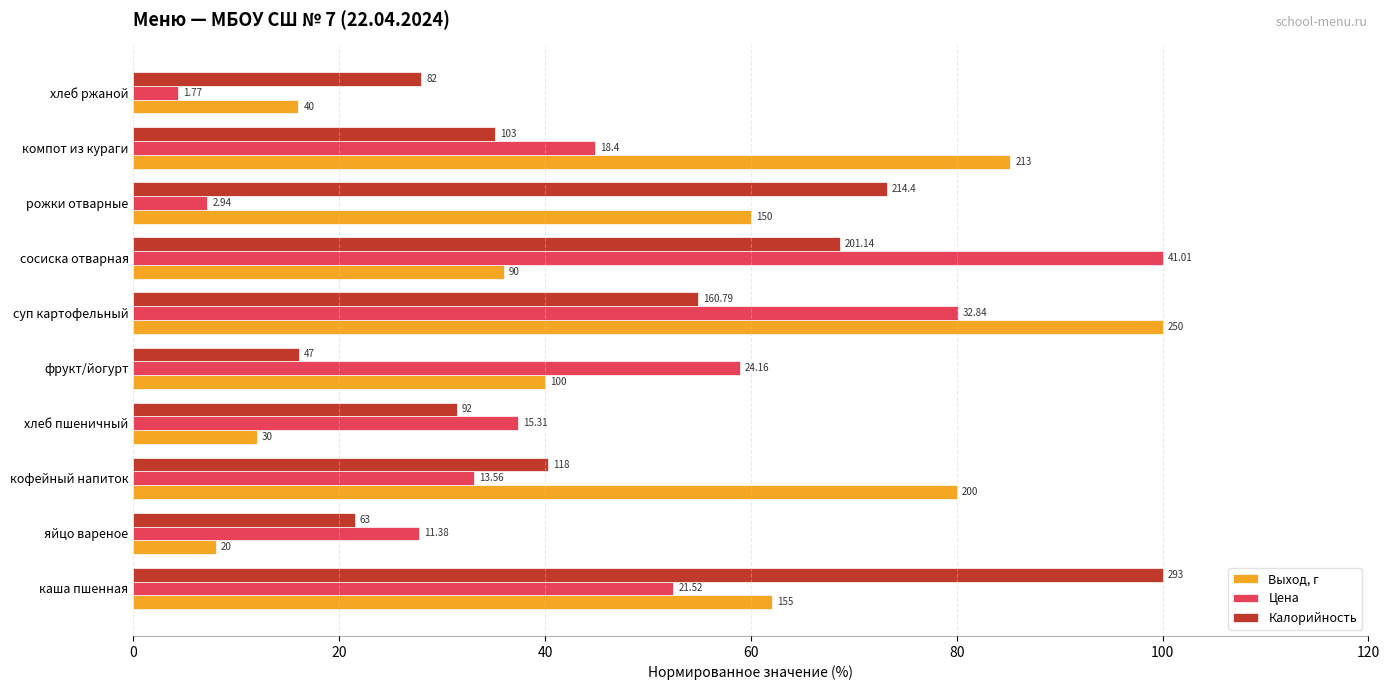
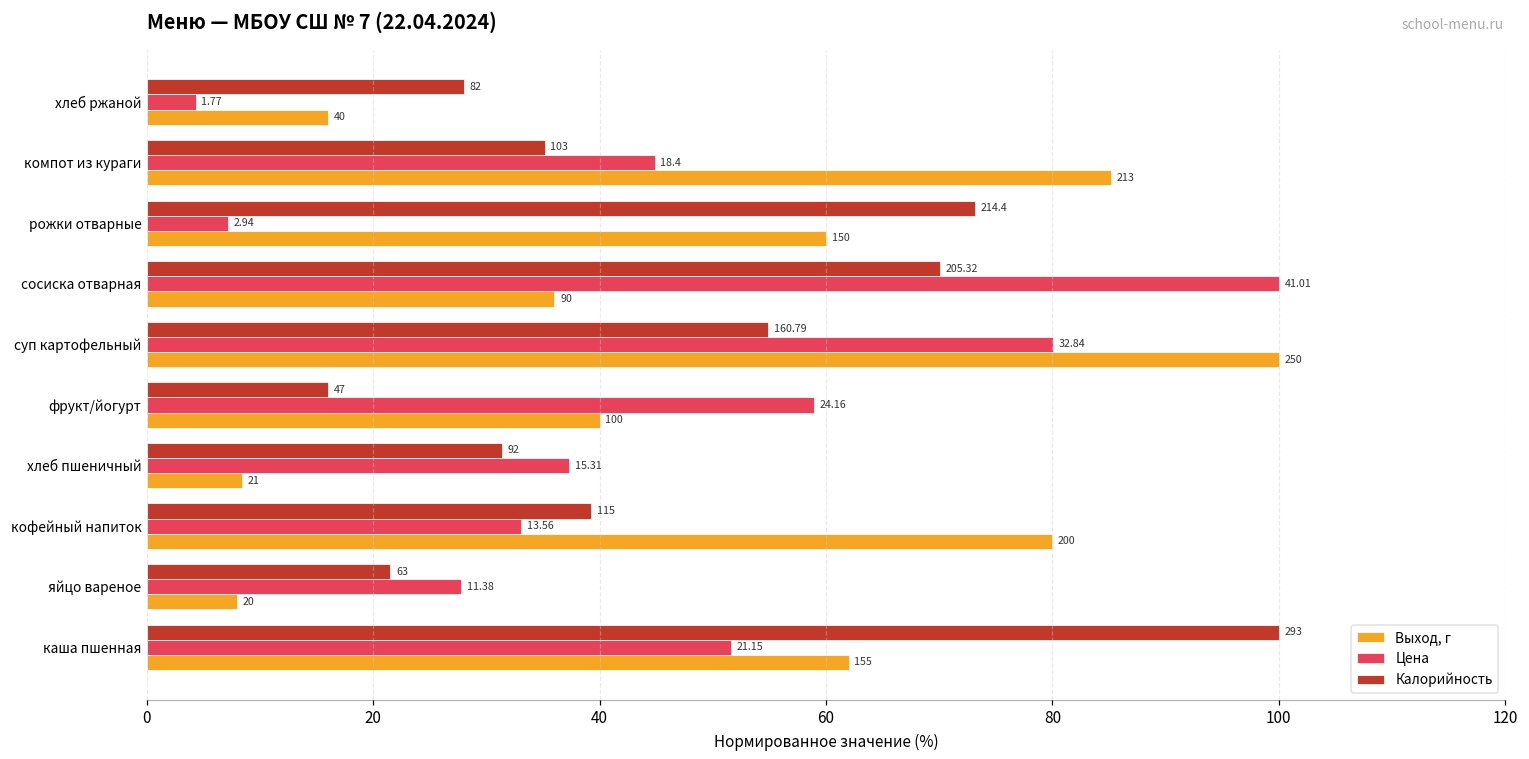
Калорийность, сосиска отварная: 201.14 -> 205.32
Выход, г, хлеб пшеничный: 30 -> 21
Калорийность, кофейный напиток: 118 -> 115
Цена, каша пшенная: 21.52 -> 21.15
